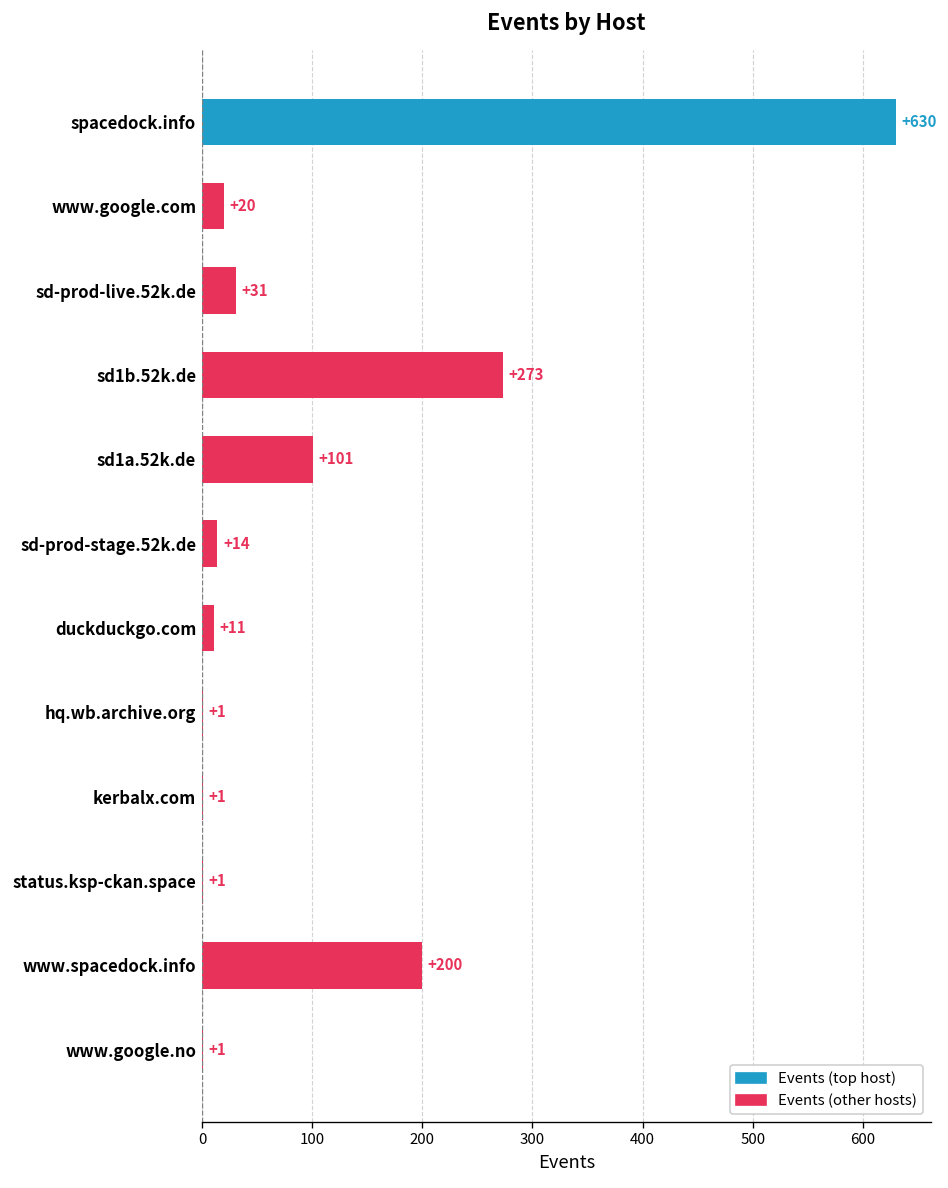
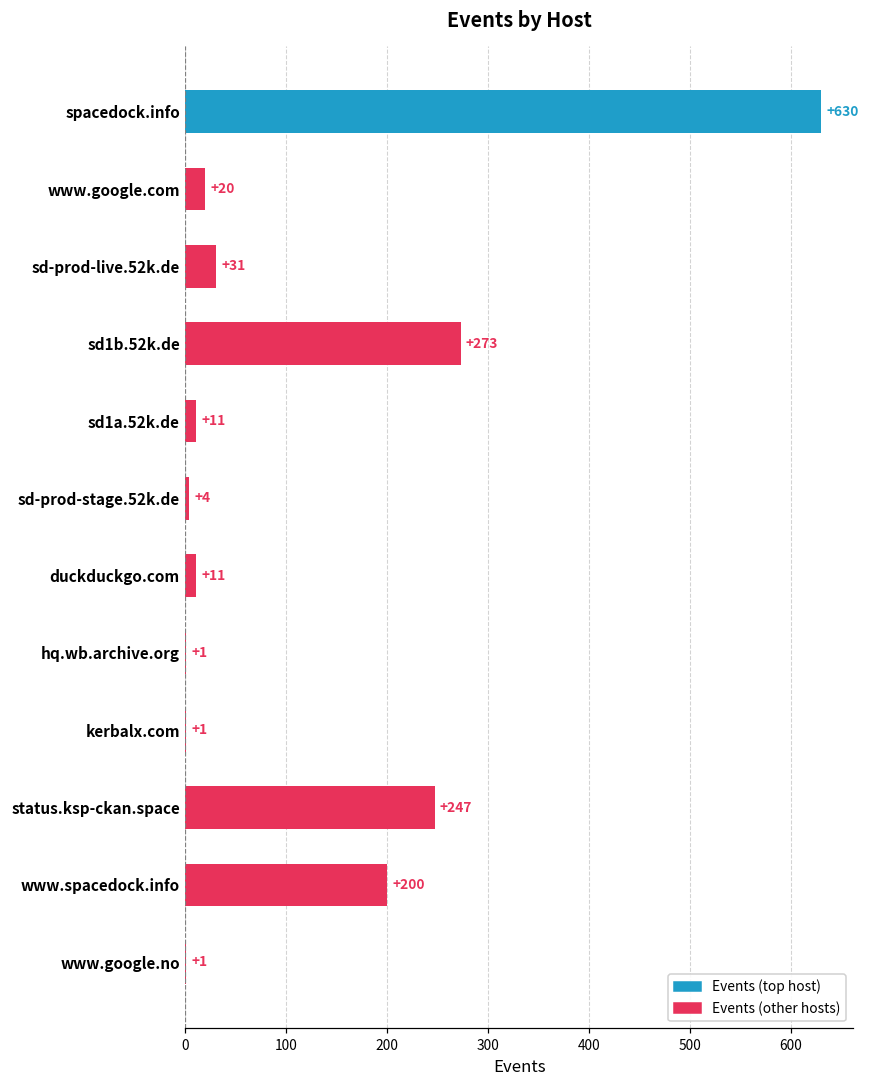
sd1a.52k.de: +101 -> +11
sd-prod-stage.52k.de: +14 -> +4
status.ksp-ckan.space: +1 -> +247
